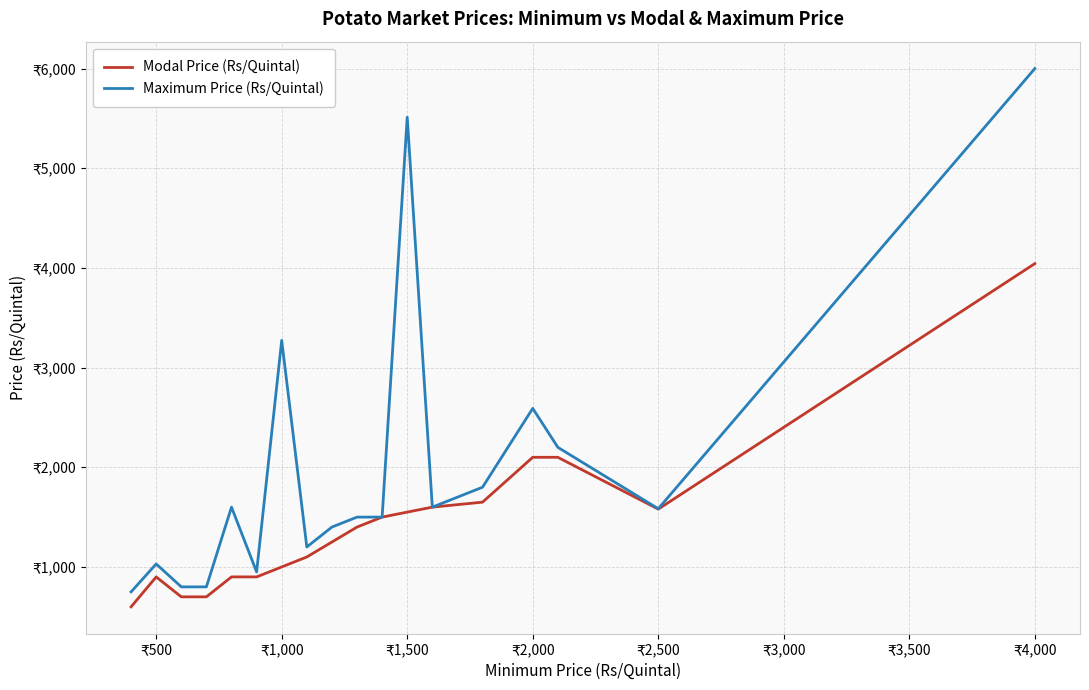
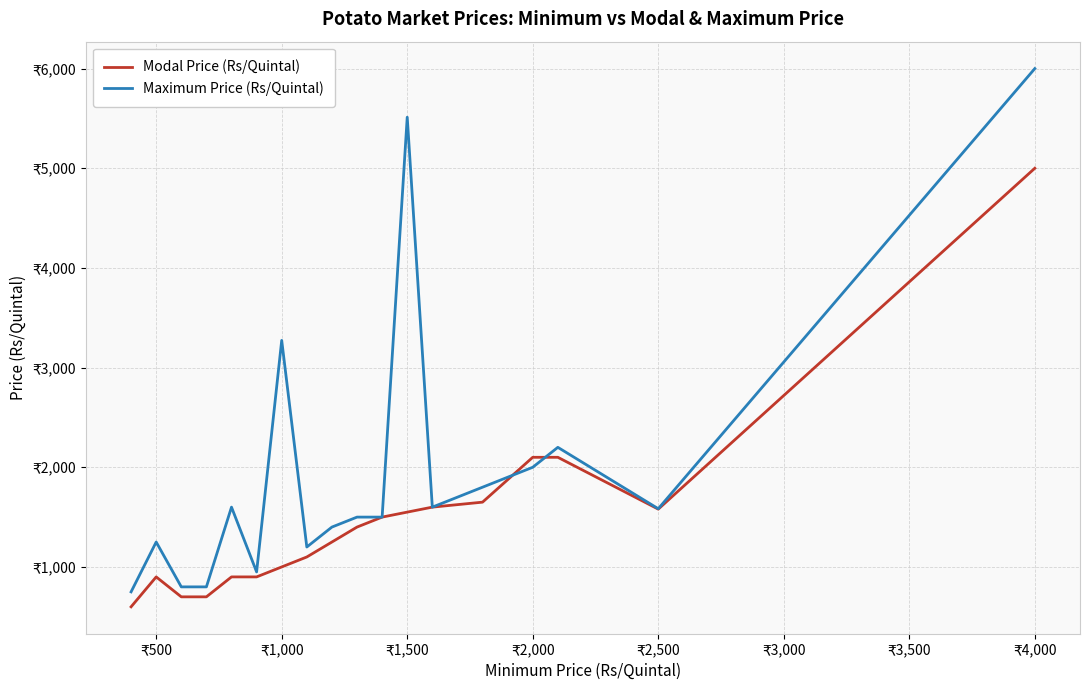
Maximum Price (Rs/Quintal), ₹500: ₹1,000 -> ₹1,300
Maximum Price (Rs/Quintal), ₹2,000: ₹2,600 -> ₹2,000
Modal Price (Rs/Quintal), ₹4,000: ₹4,000 -> ₹5,000
